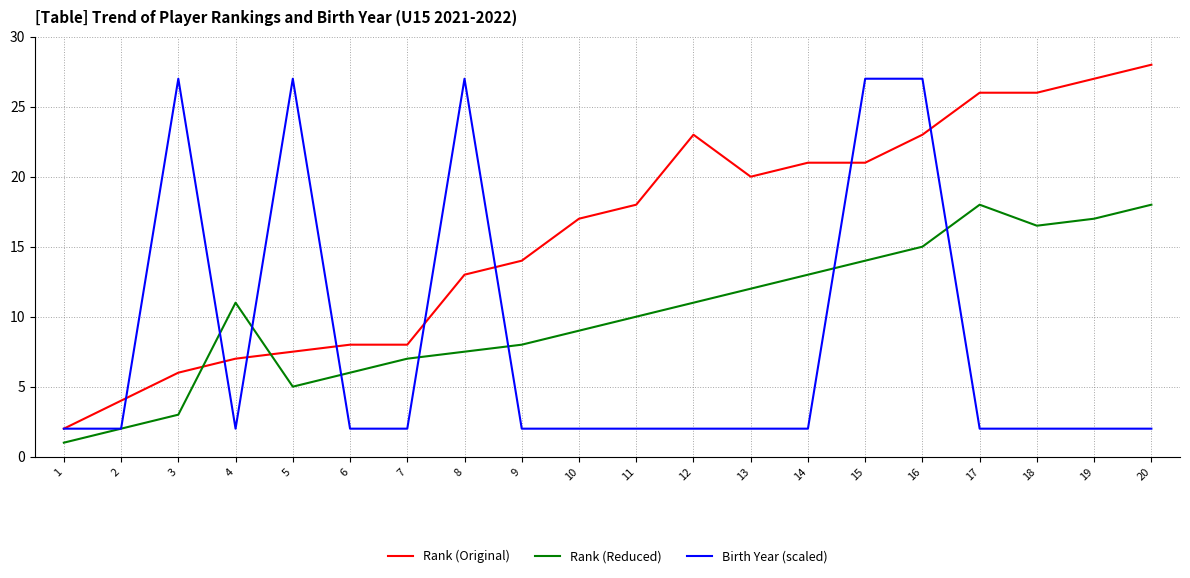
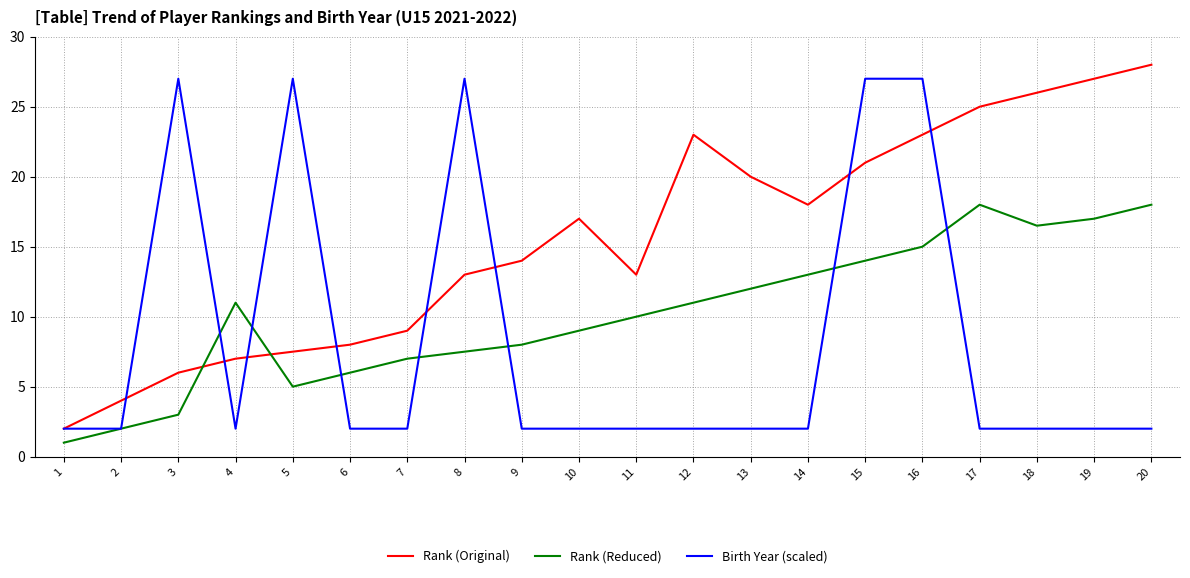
Rank (Original), 7: 8 -> 9
Rank (Original), 11: 18 -> 13
Rank (Original), 14: 21 -> 18
Rank (Original), 17: 26 -> 25
